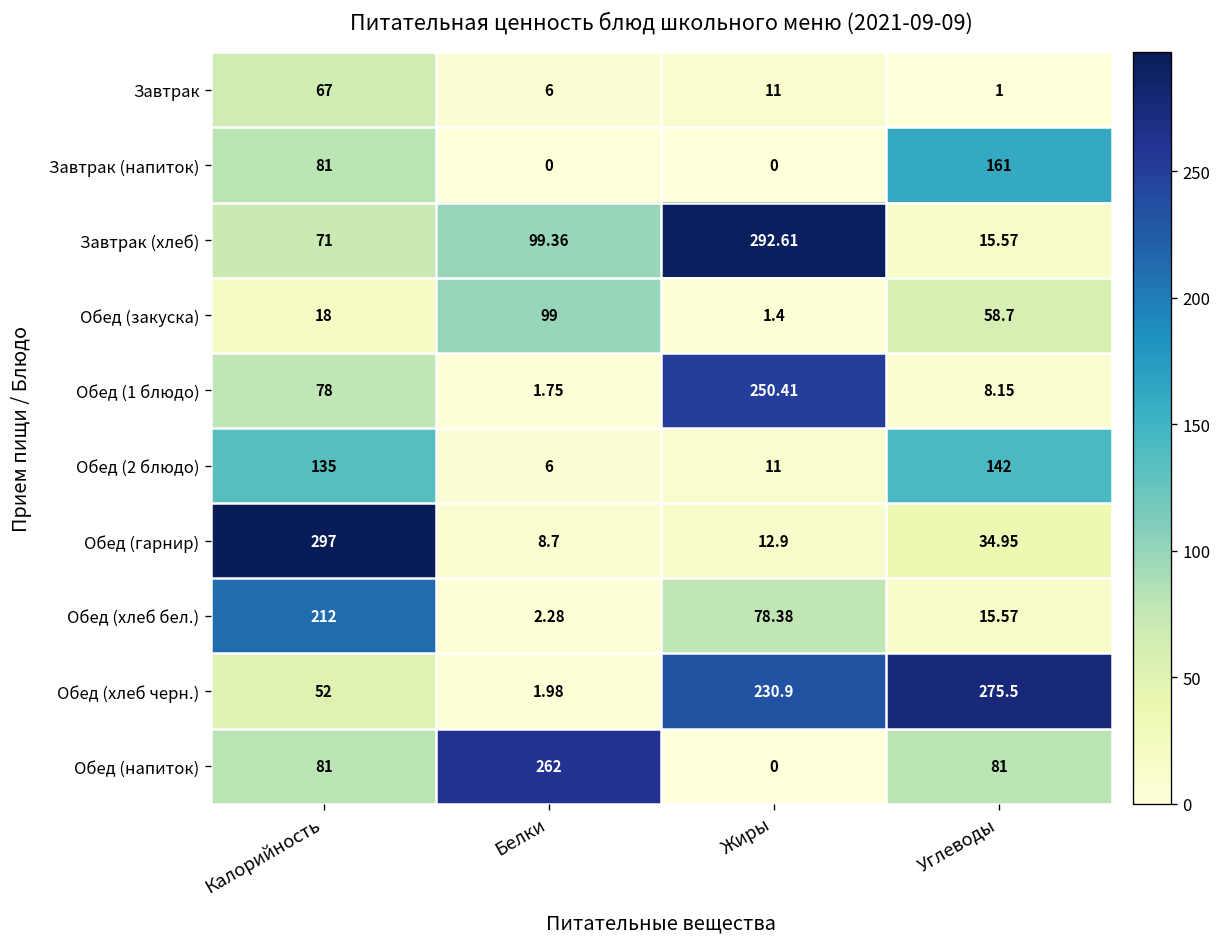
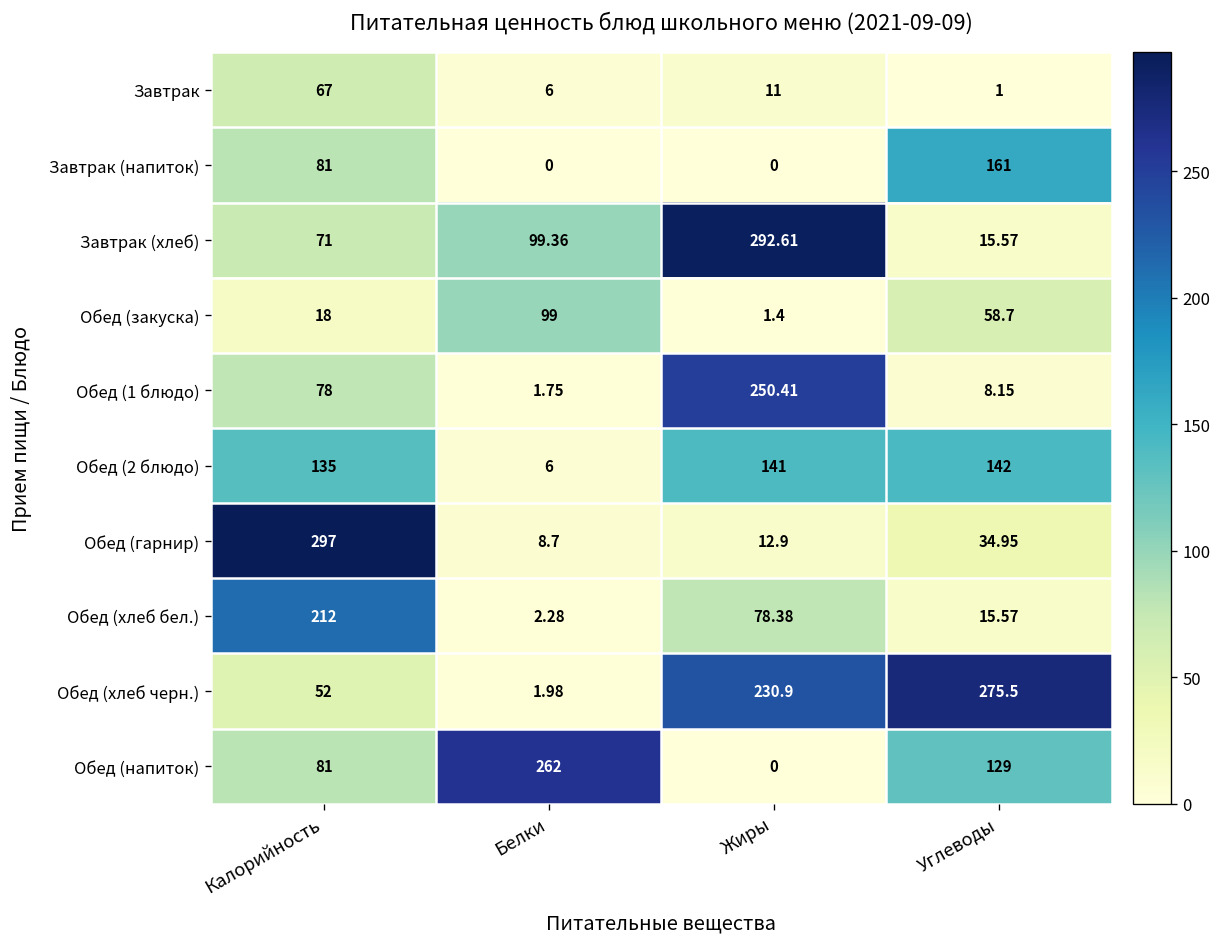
Обед (2 блюдо), Жиры: 11 -> 141
Обед (напиток), Углеводы: 81 -> 129
